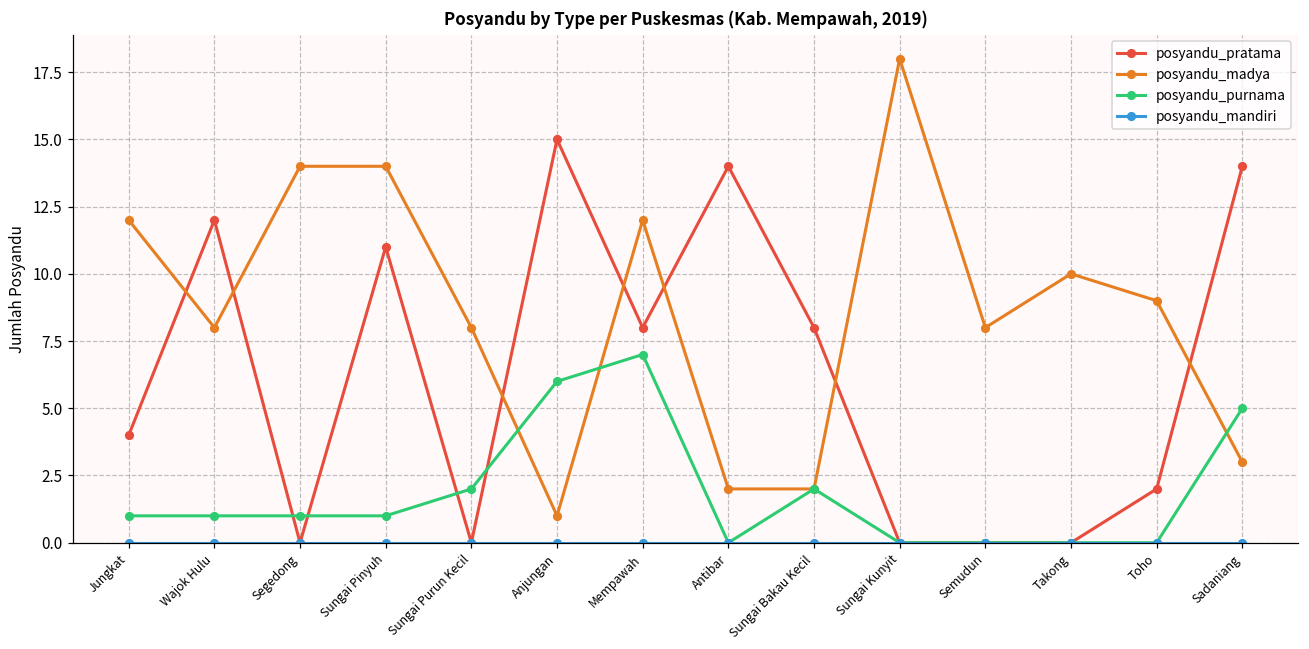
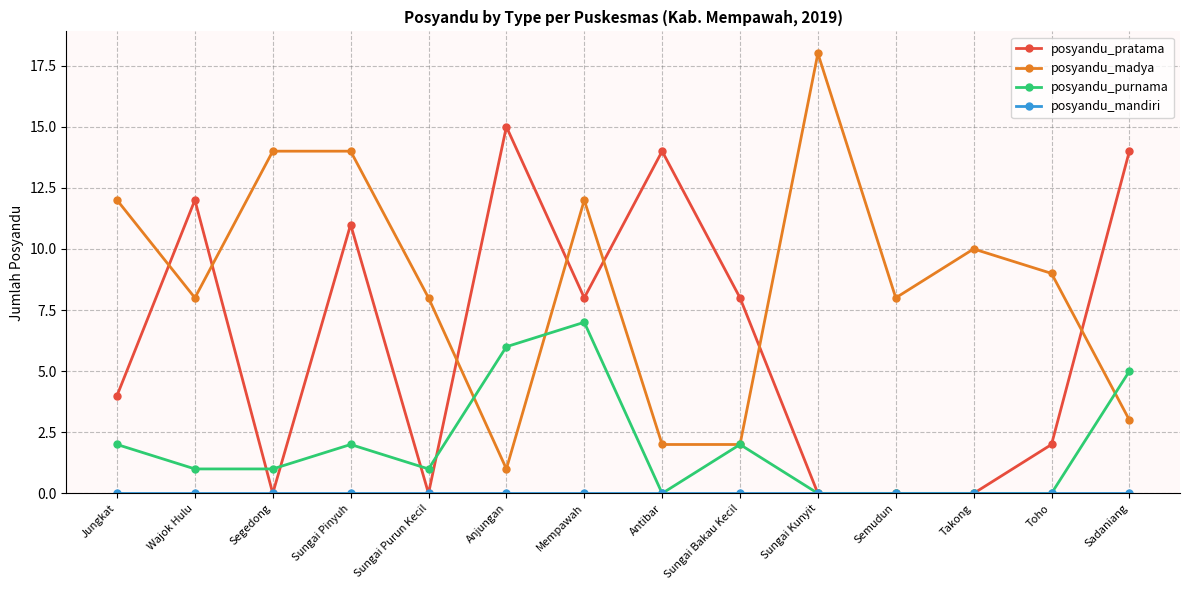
posyandu_purnama, Jungkat: 1 -> 2
posyandu_purnama, Sungai Pinyuh: 1 -> 2
posyandu_purnama, Sungai Purun Kecil: 2 -> 1
